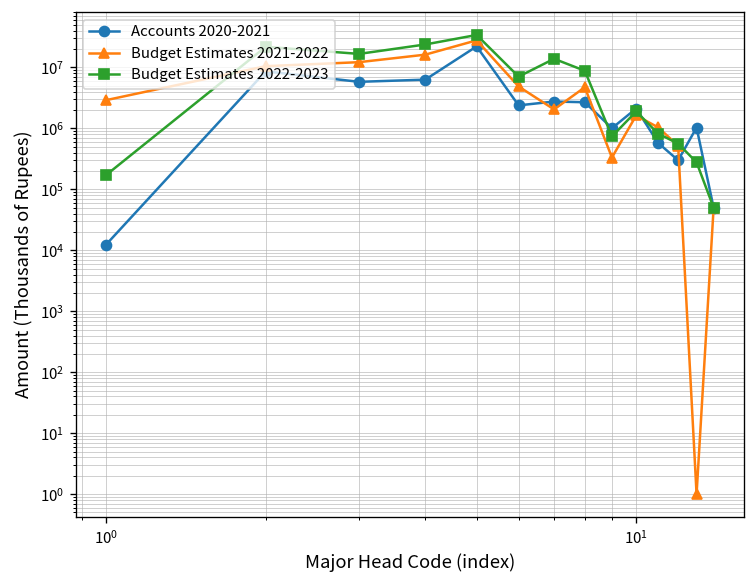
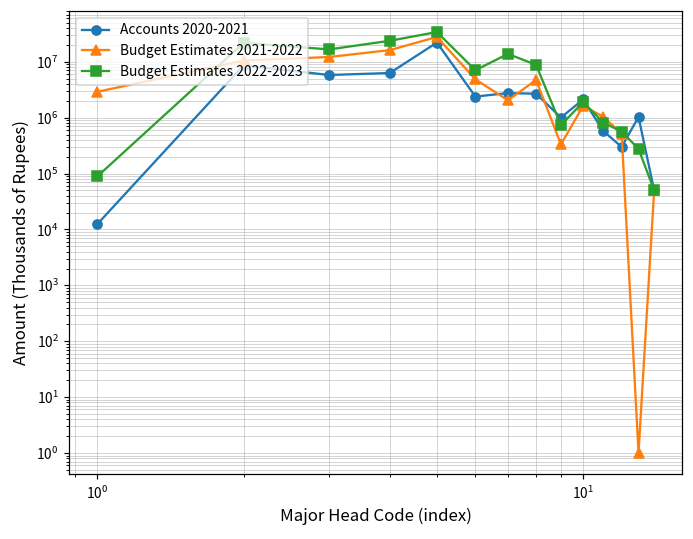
Budget Estimates 2022-2023, 10^0: 170000 -> 90000
